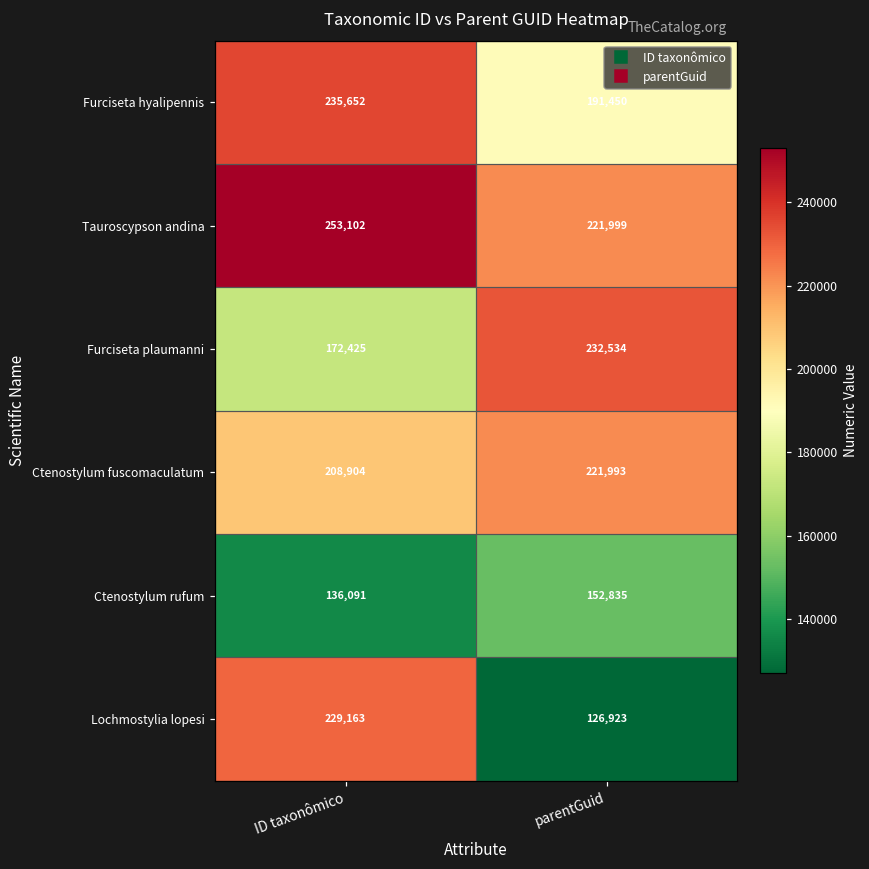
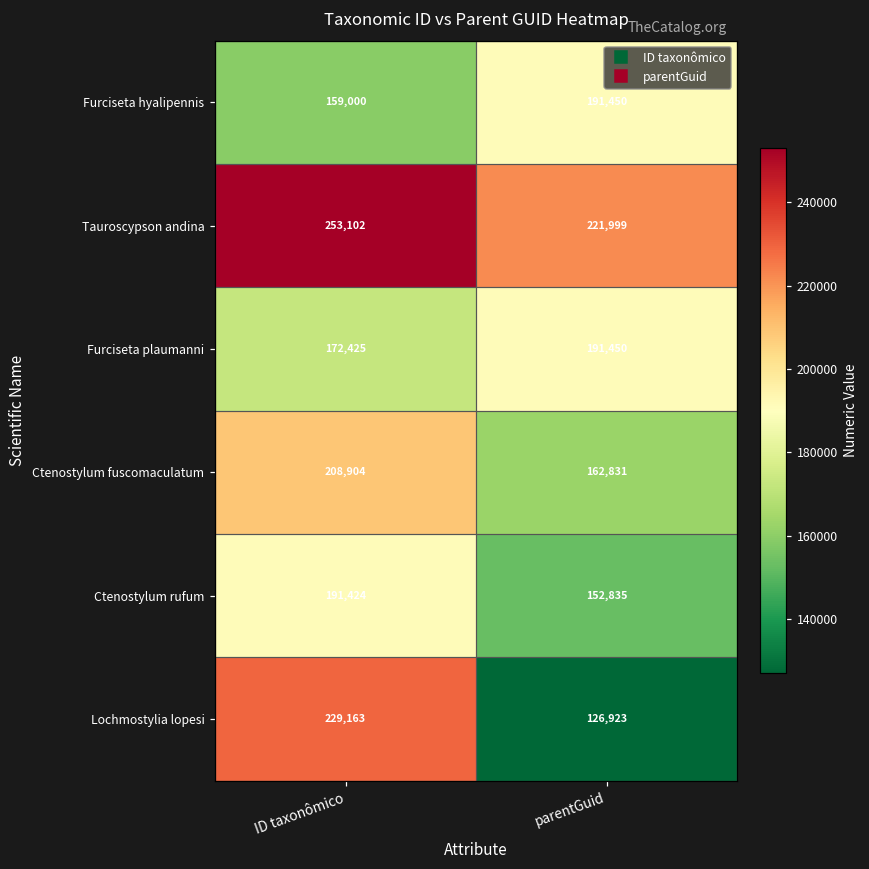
Furciseta hyalipennis, ID taxonômico: 235,652 -> 159,000
Furciseta plaumanni, parentGuid: 232,534 -> 191,450
Ctenostylum fuscomaculatum, parentGuid: 221,993 -> 162,831
Ctenostylum rufum, ID taxonômico: 136,091 -> 191,424
